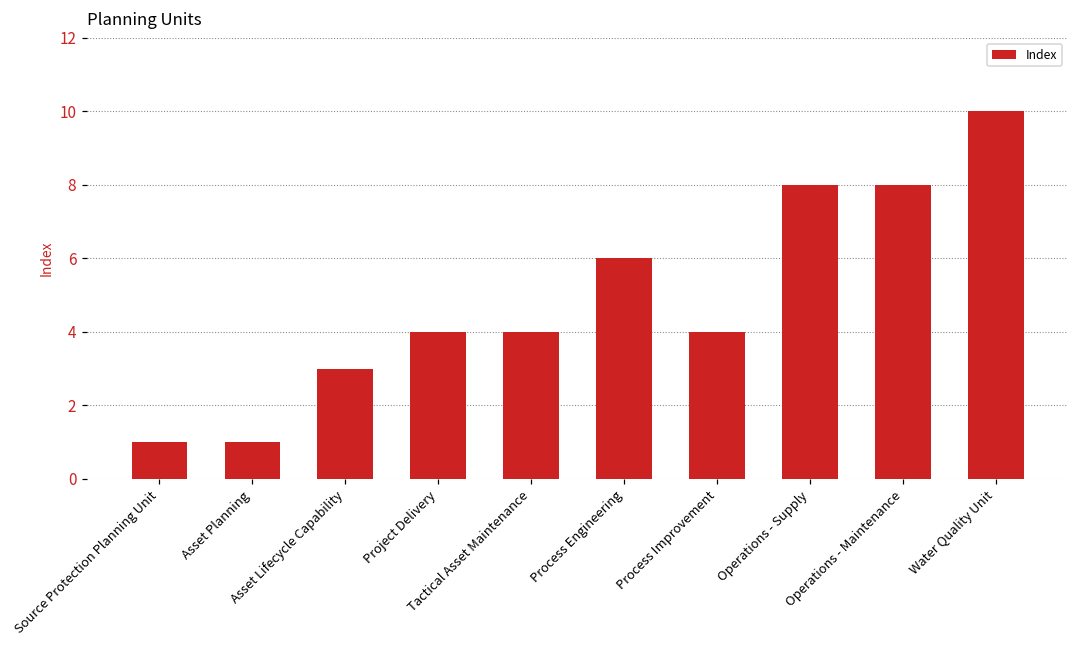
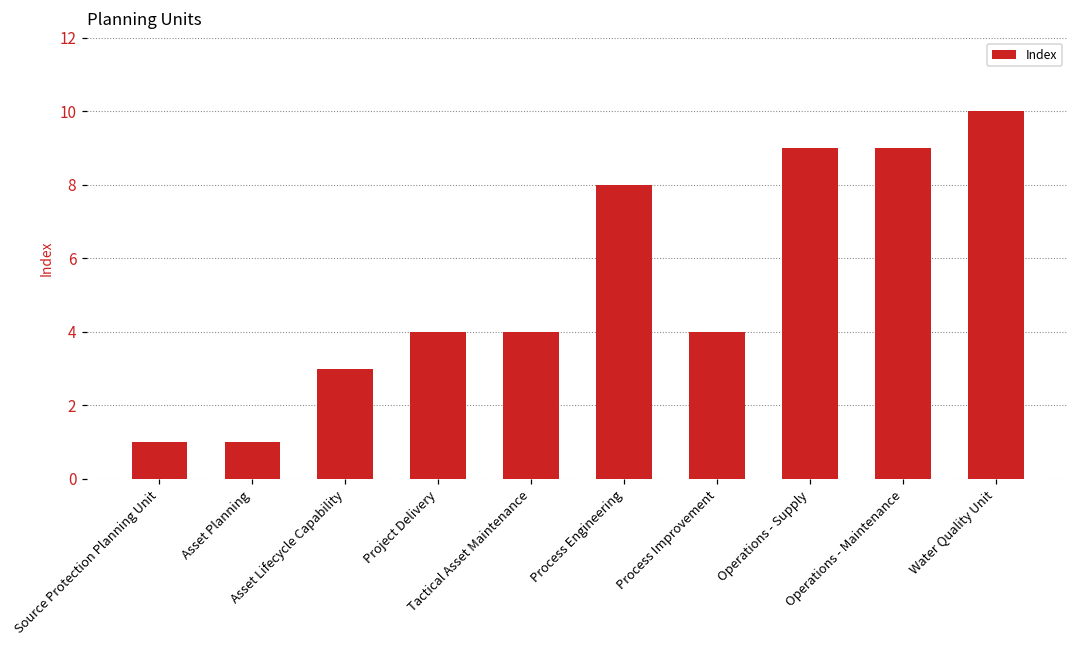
Process Engineering: 6 -> 8
Operations - Supply: 8 -> 9
Operations - Maintenance: 8 -> 9
